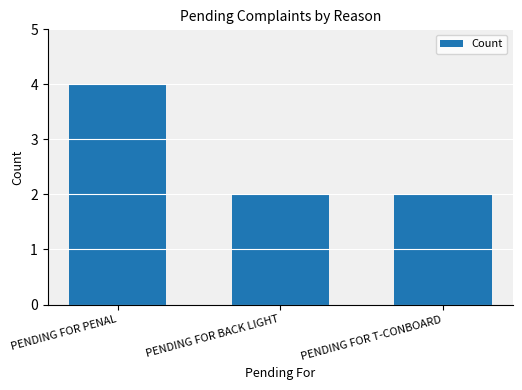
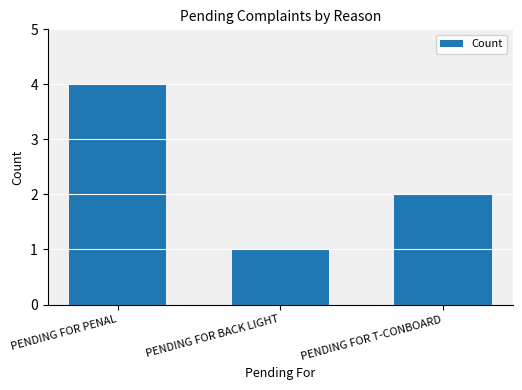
PENDING FOR BACK LIGHT: 2 -> 1
